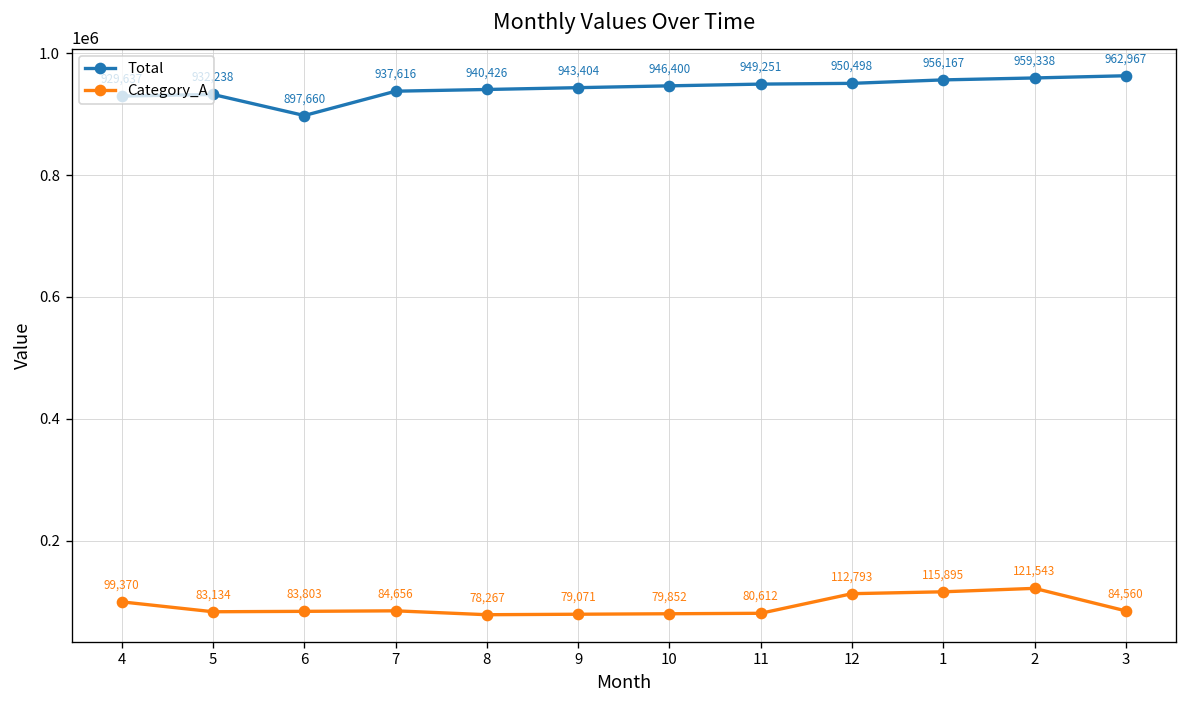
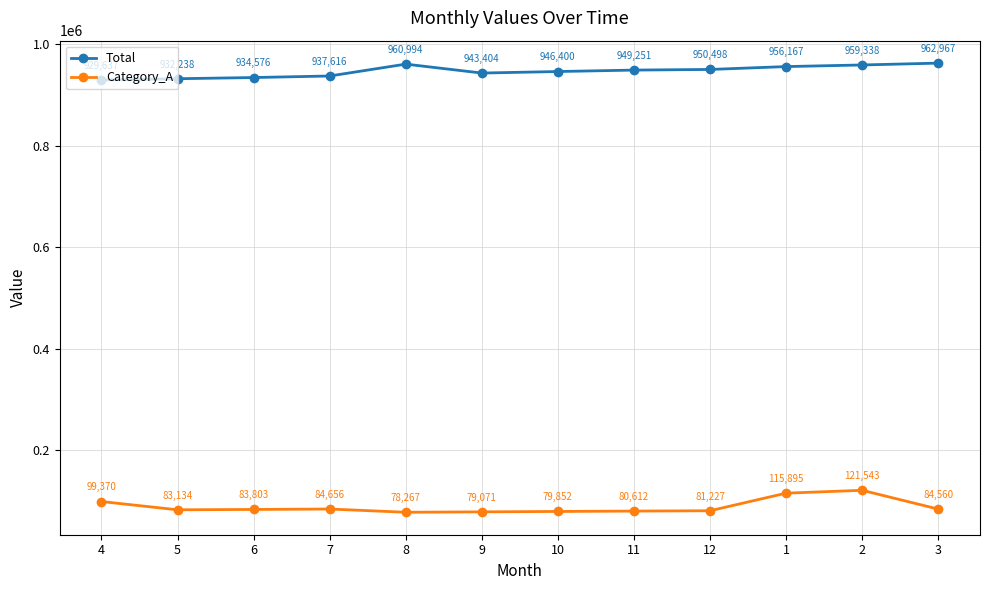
Total, 6: 897,660 -> 934,576
Total, 8: 940,426 -> 960,994
Category_A, 12: 112,793 -> 81,227
